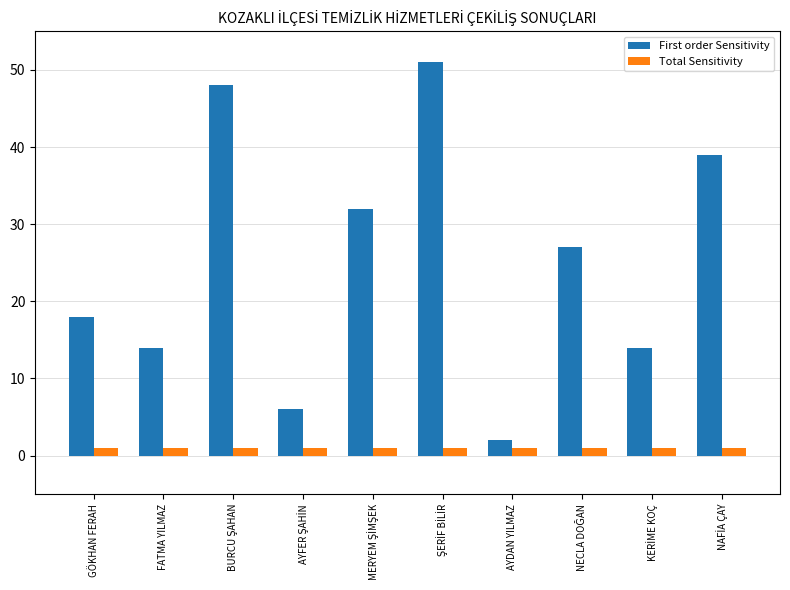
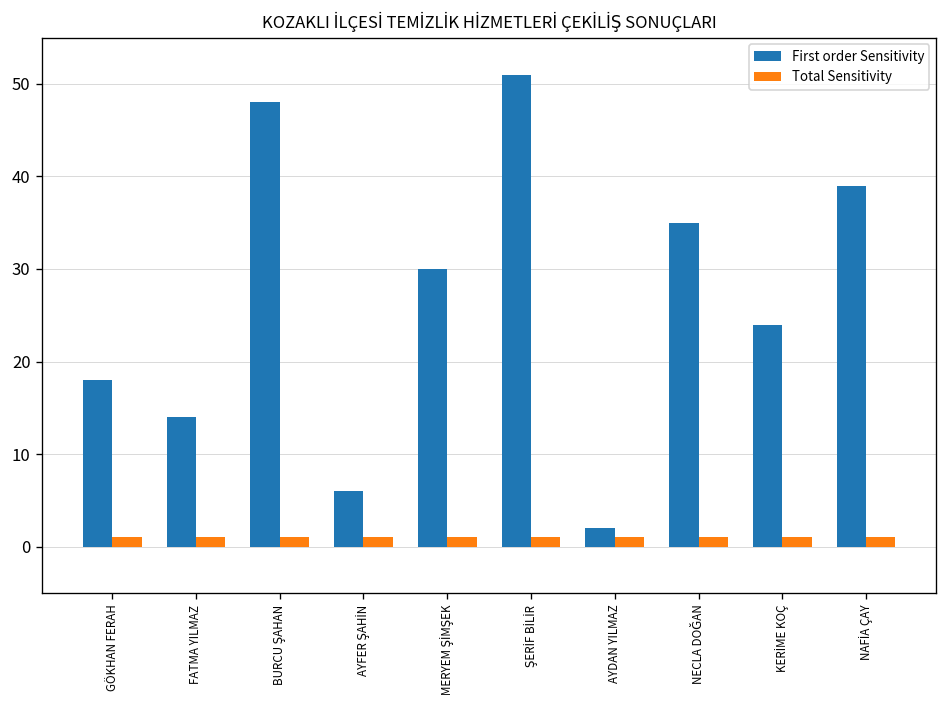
First order Sensitivity, MERYEM ŞİMŞEK: 32 -> 30
First order Sensitivity, NECLA DOĞAN: 27 -> 35
First order Sensitivity, KERİME KOÇ: 14 -> 24
